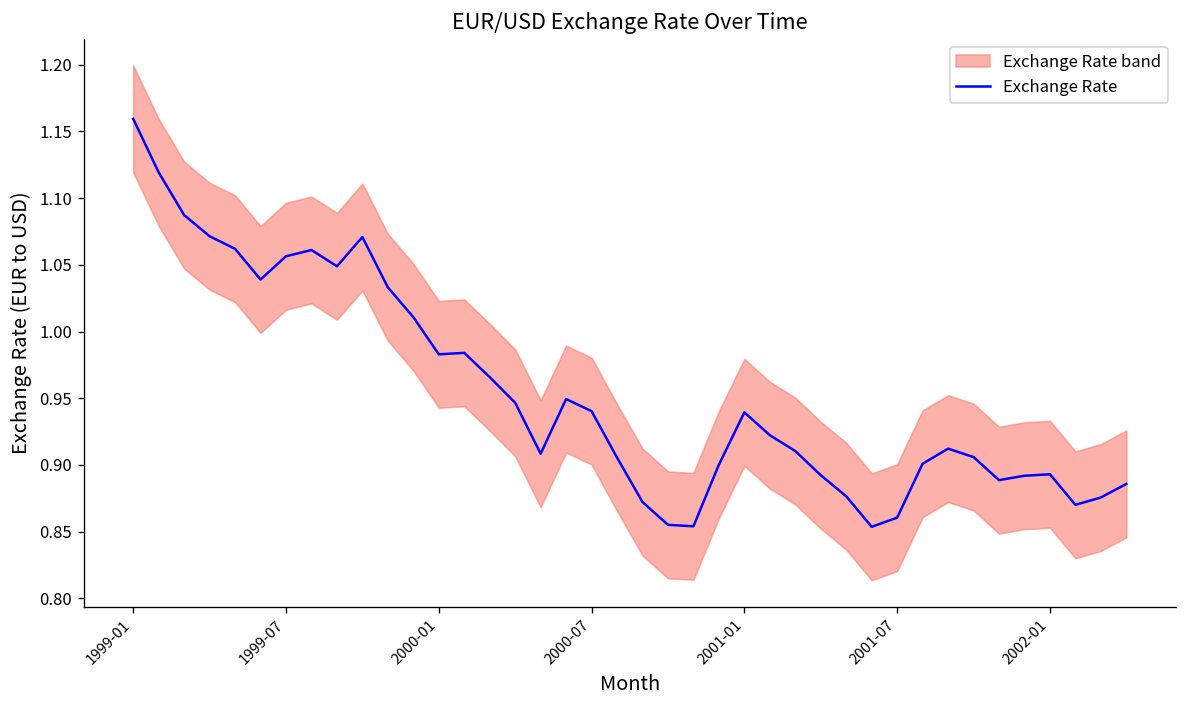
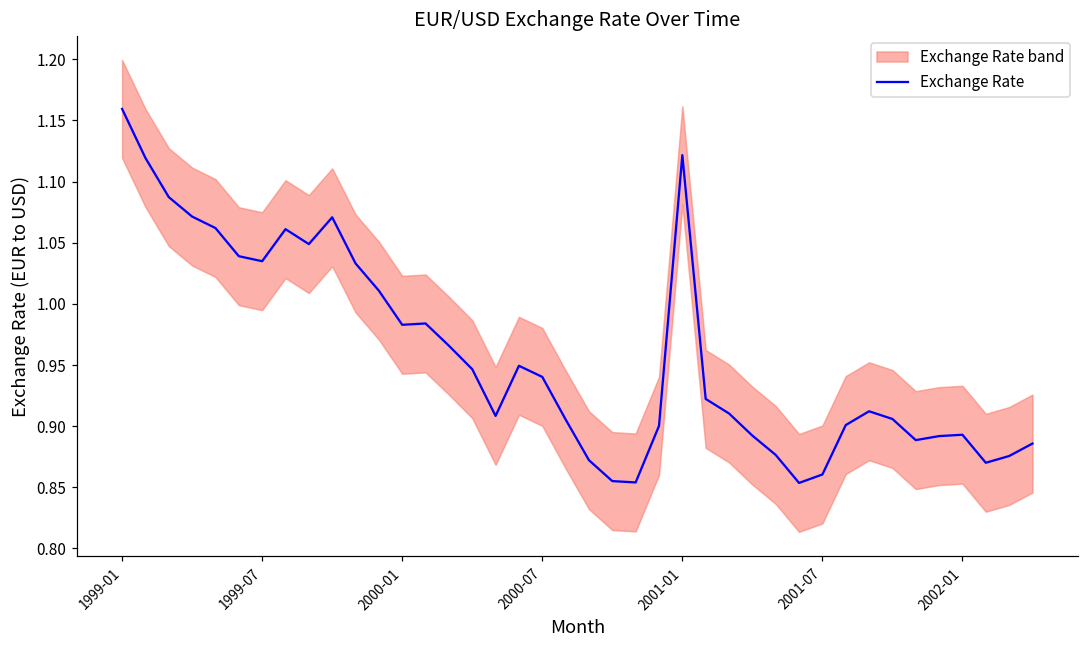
Exchange Rate, 1999-07: 1.056 -> 1.035
Exchange Rate, 2001-01: 0.939 -> 1.122
